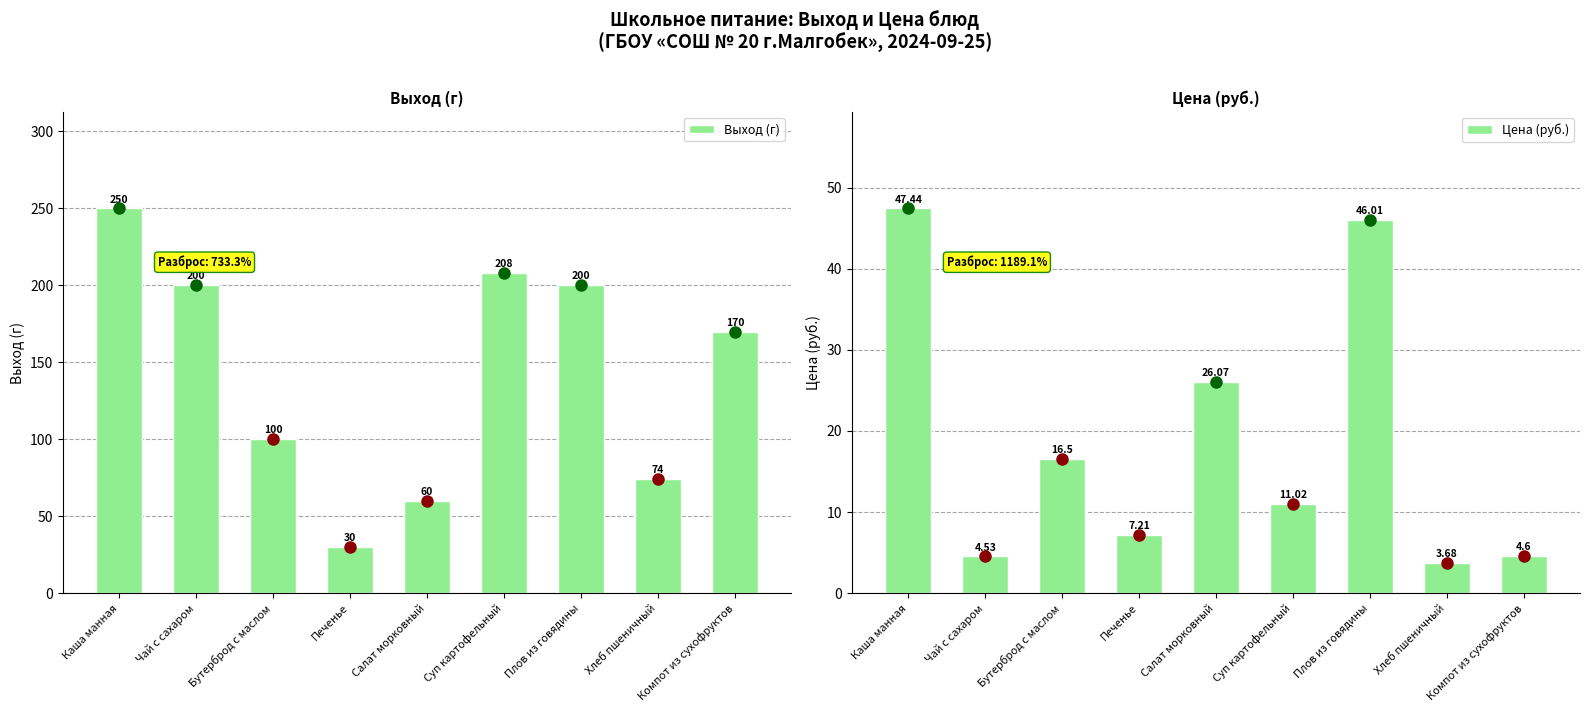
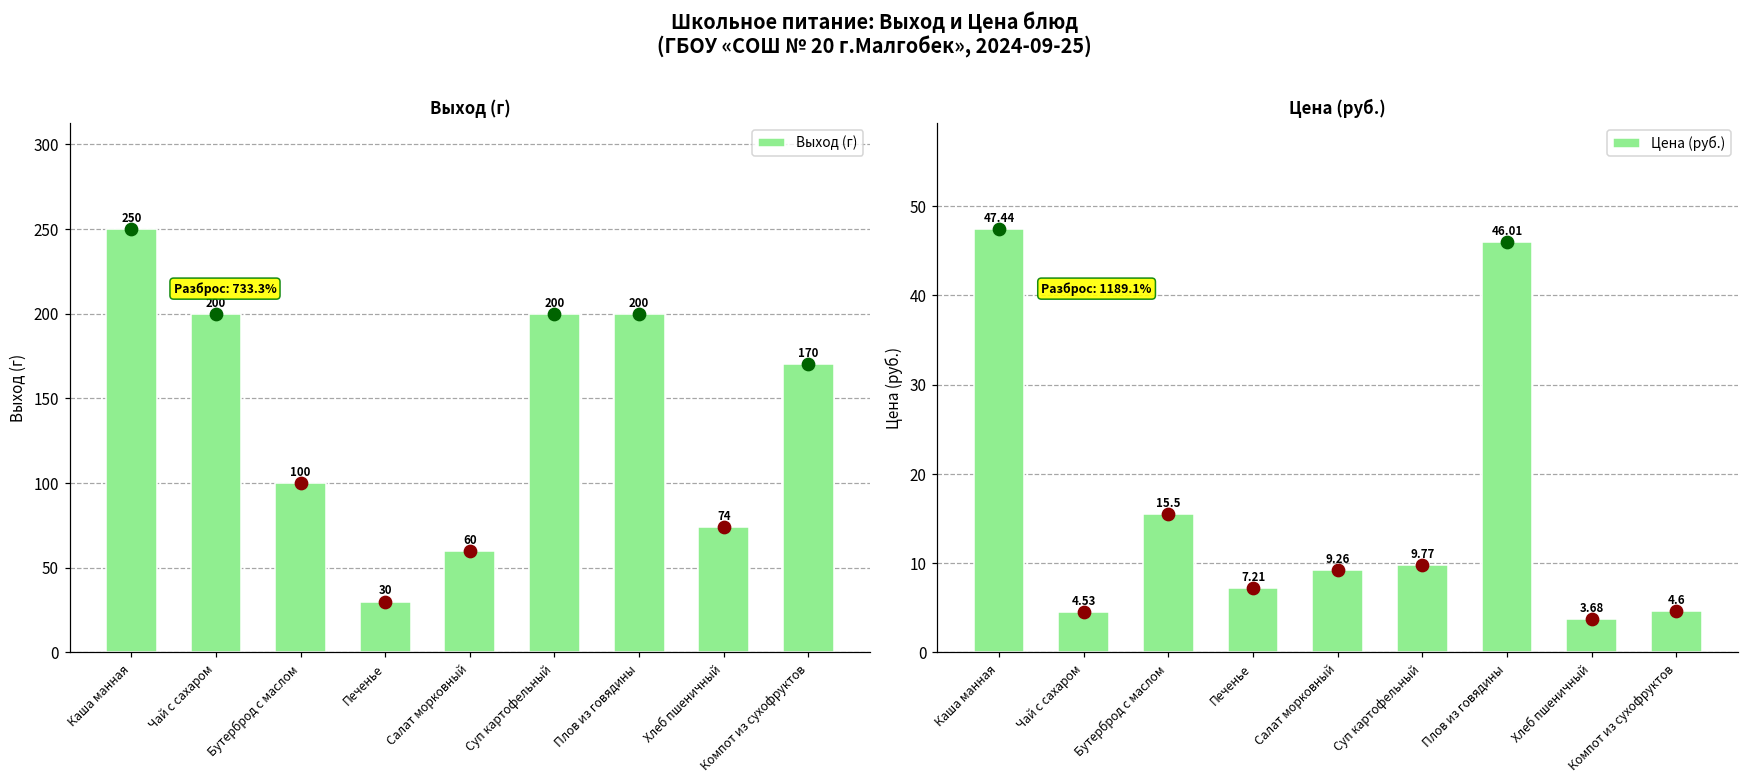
Выход (г), Выход (г), Суп картофельный: 208 -> 200
Цена (руб.), Цена (руб.), Бутерброд с маслом: 16.5 -> 15.5
Цена (руб.), Цена (руб.), Салат морковный: 26.07 -> 9.26
Цена (руб.), Цена (руб.), Суп картофельный: 11.02 -> 9.77
